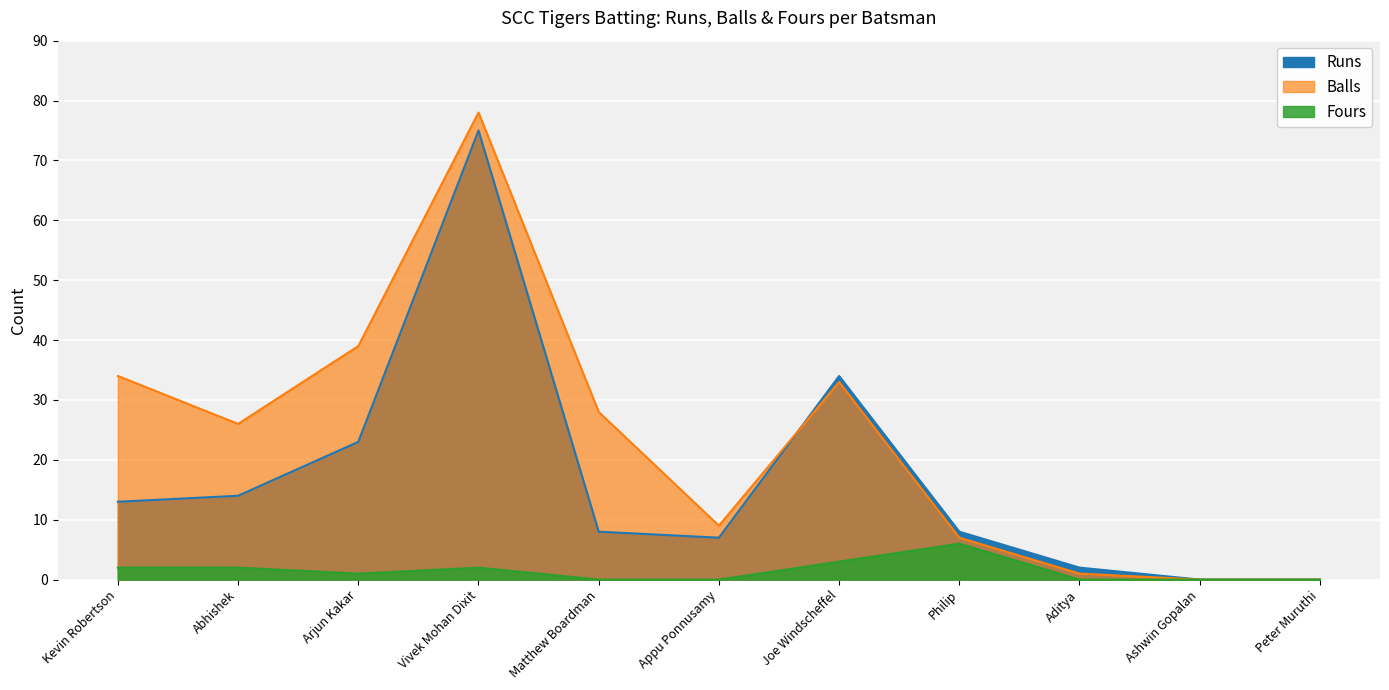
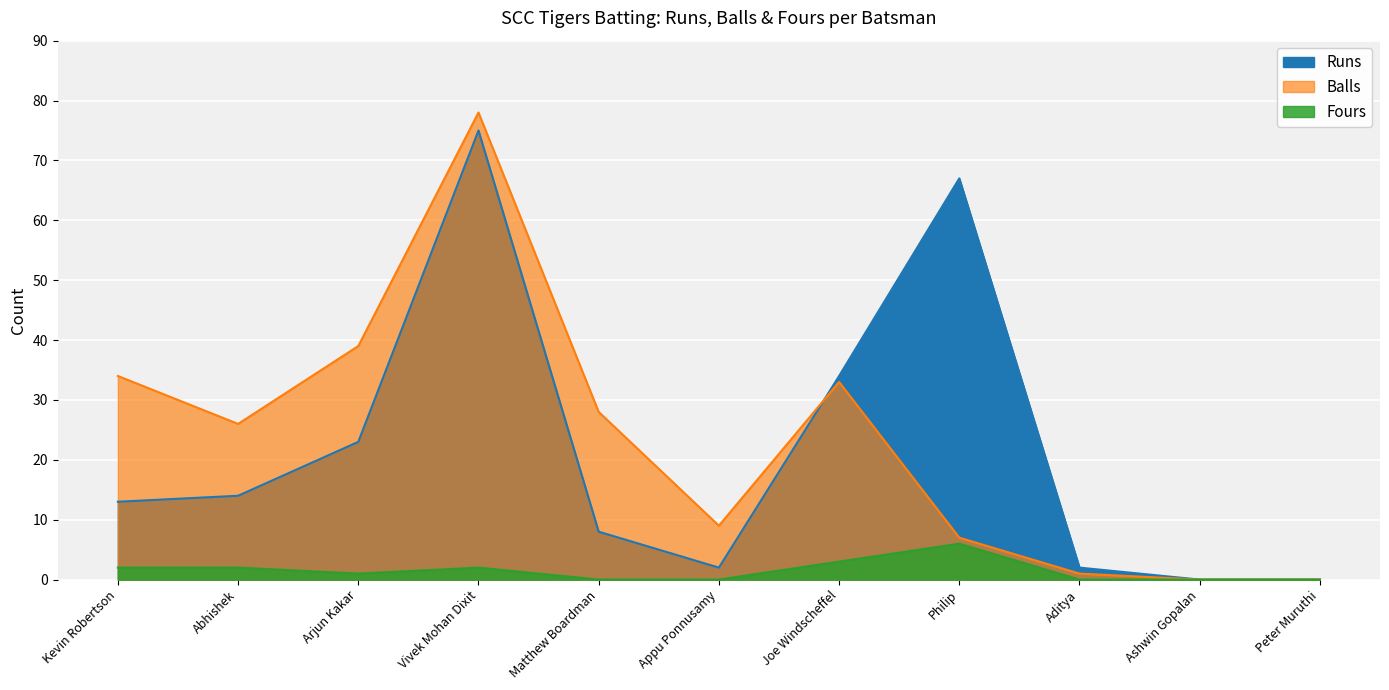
Runs, Appu Ponnusamy: 7 -> 2
Runs, Philip: 8 -> 67
